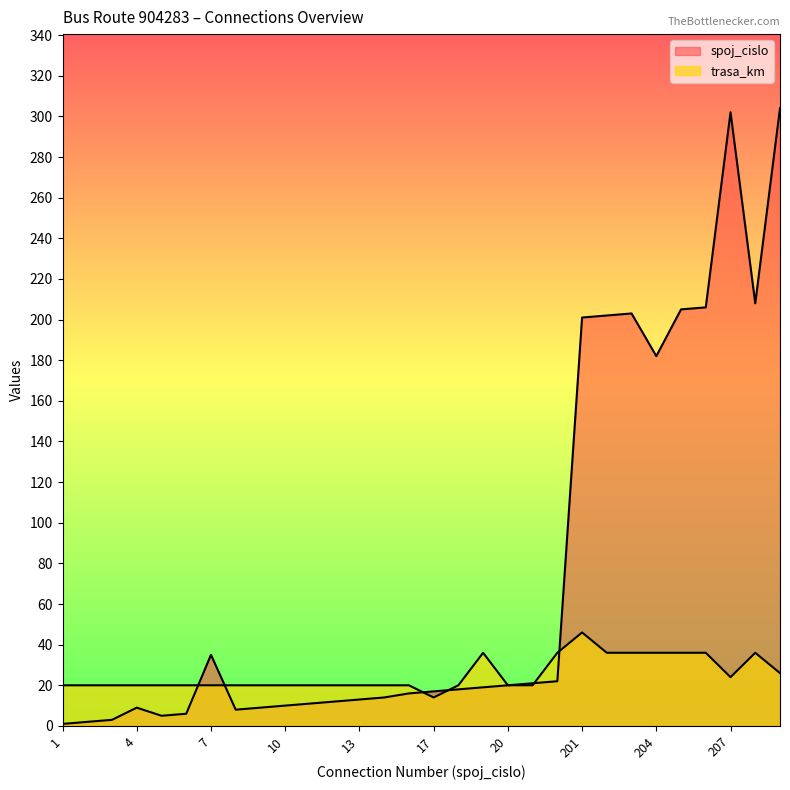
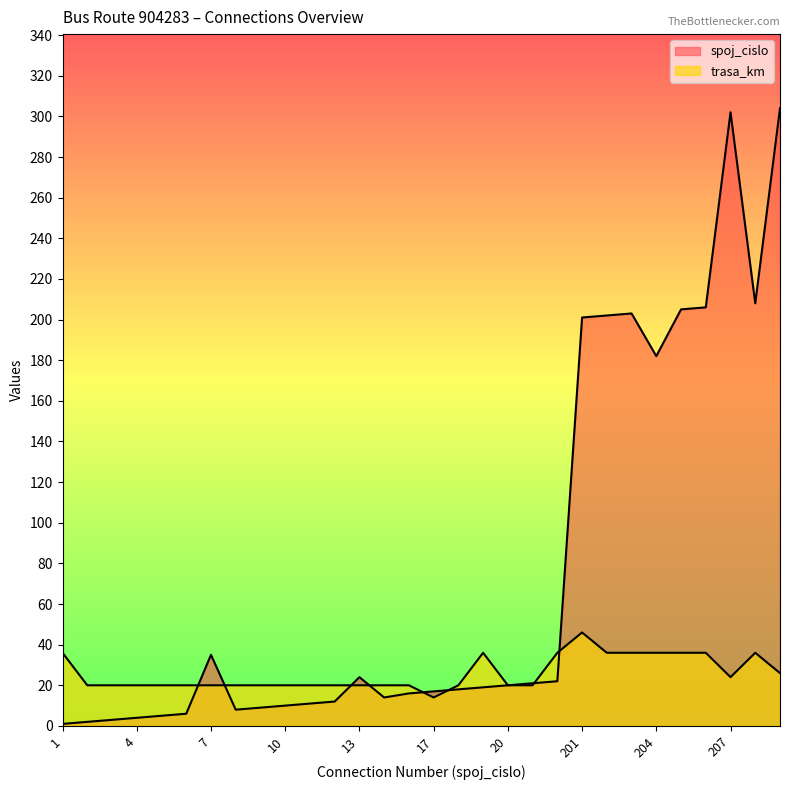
trasa_km, 1: 20 -> 36
spoj_cislo, 4: 9 -> 4
spoj_cislo, 13: 13 -> 24
